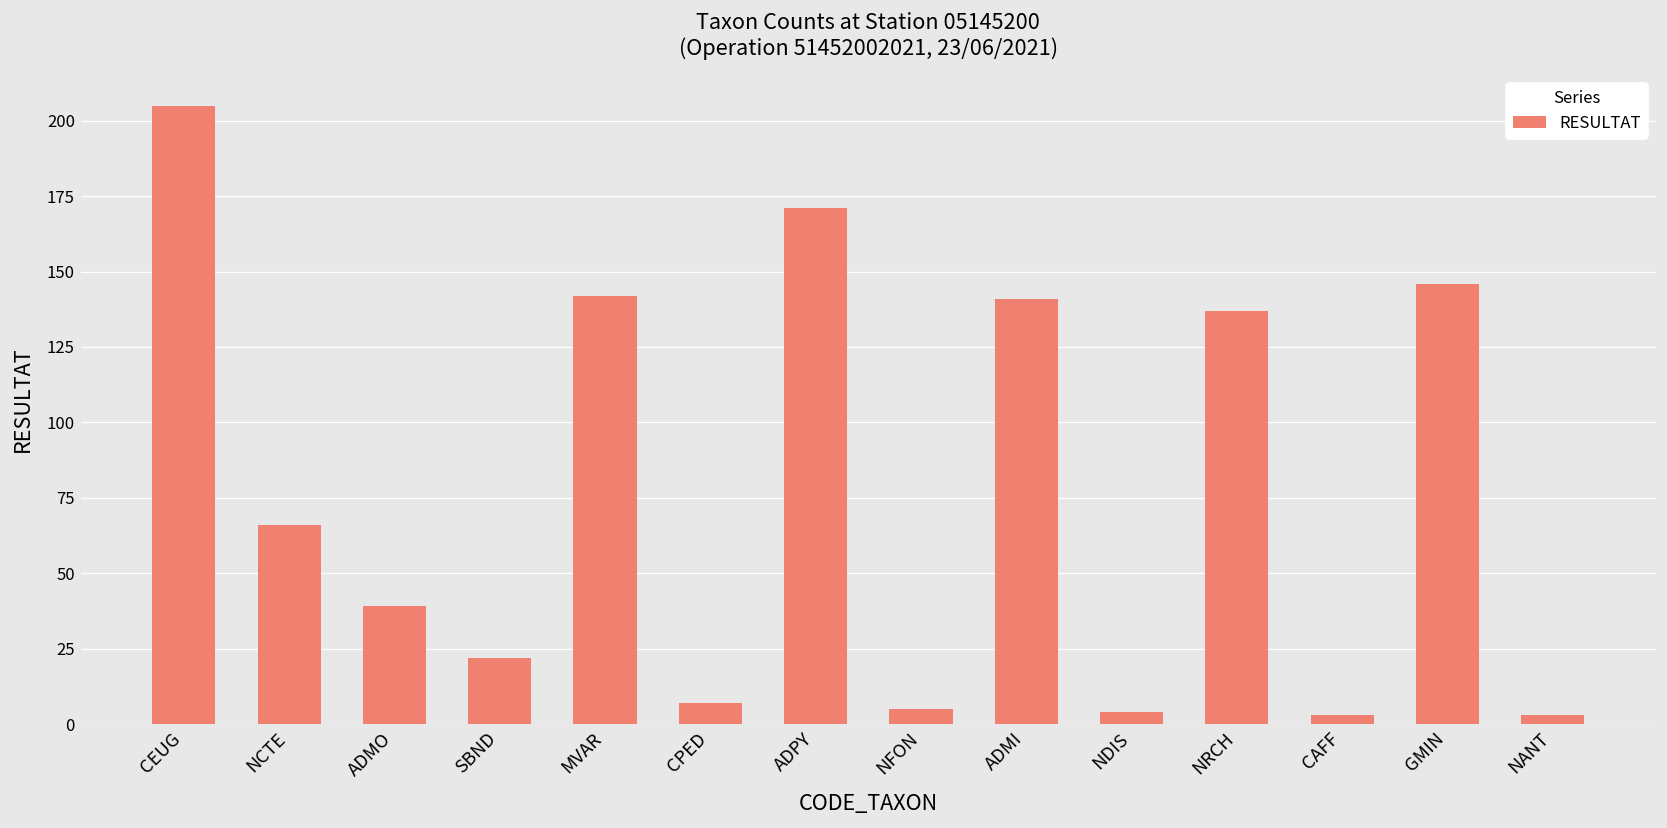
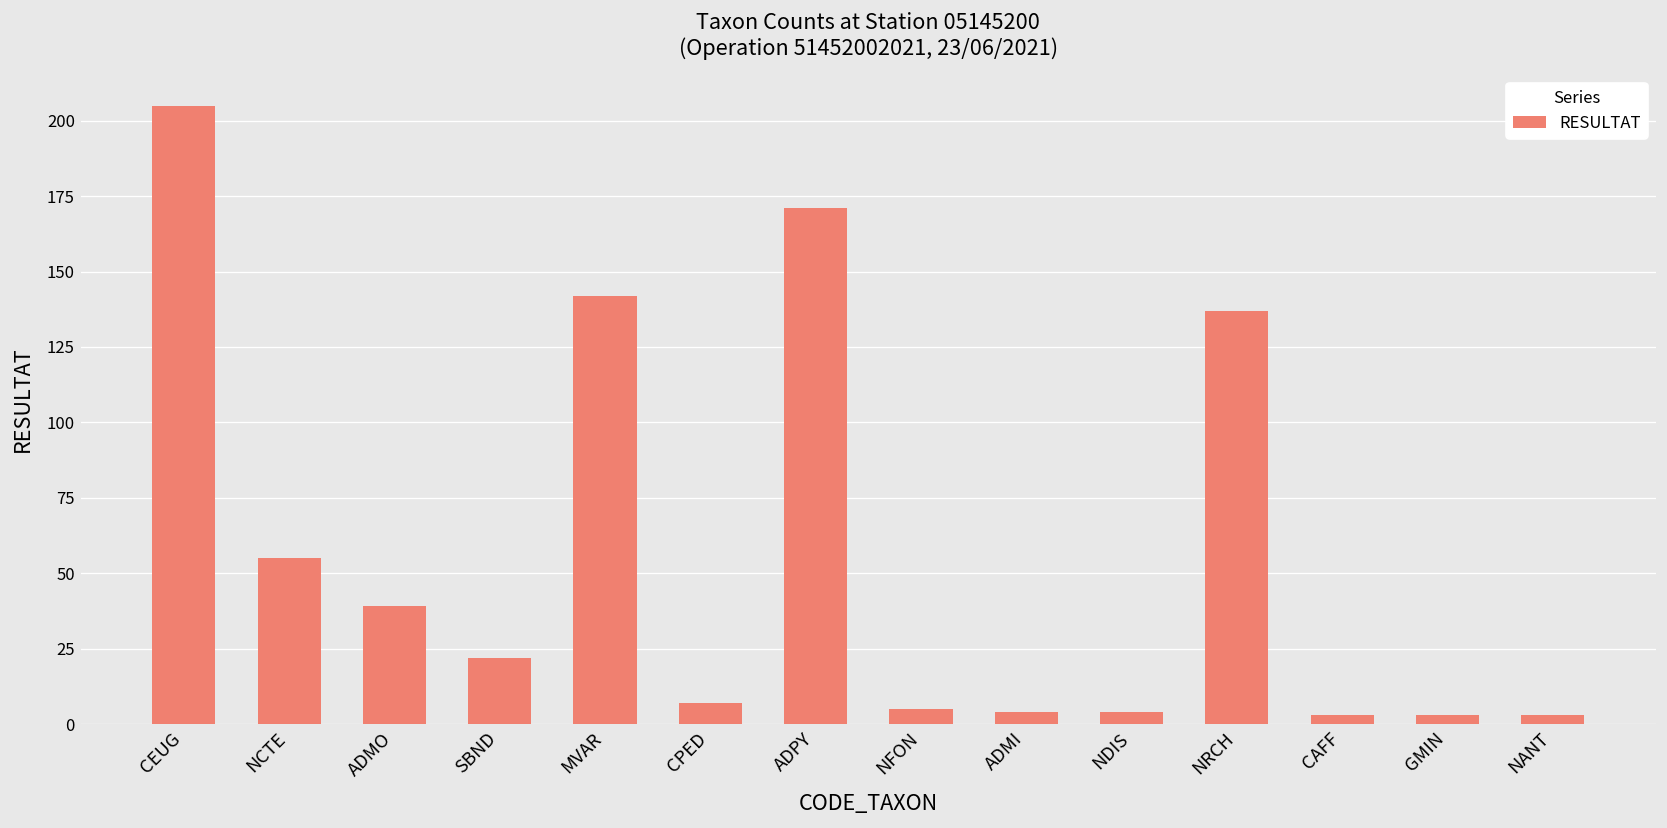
NCTE: 66 -> 55
ADMI: 141 -> 4
GMIN: 146 -> 3
